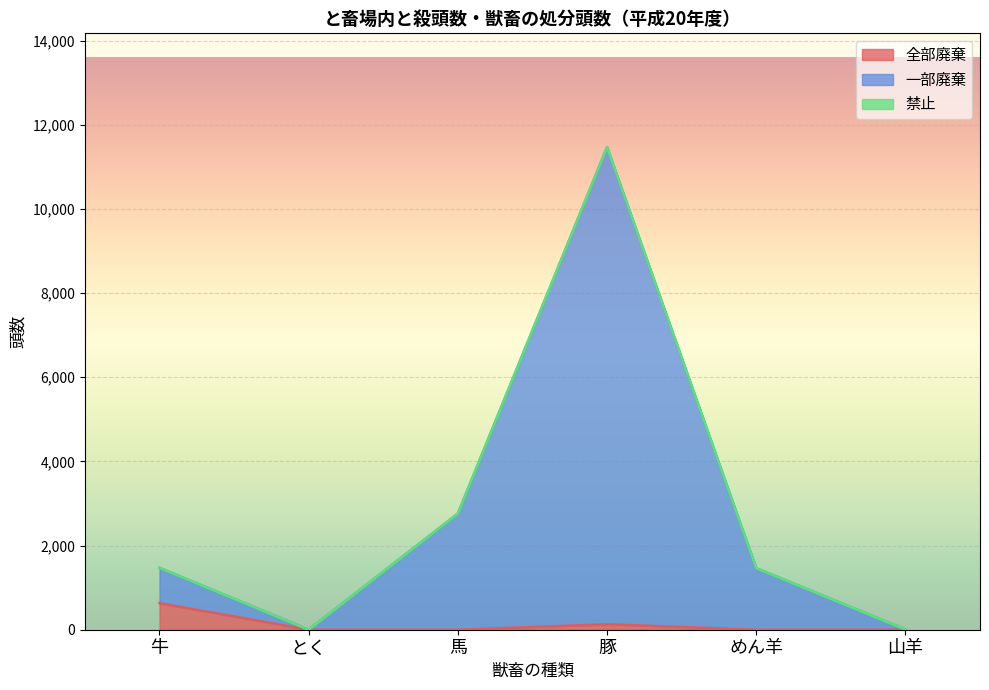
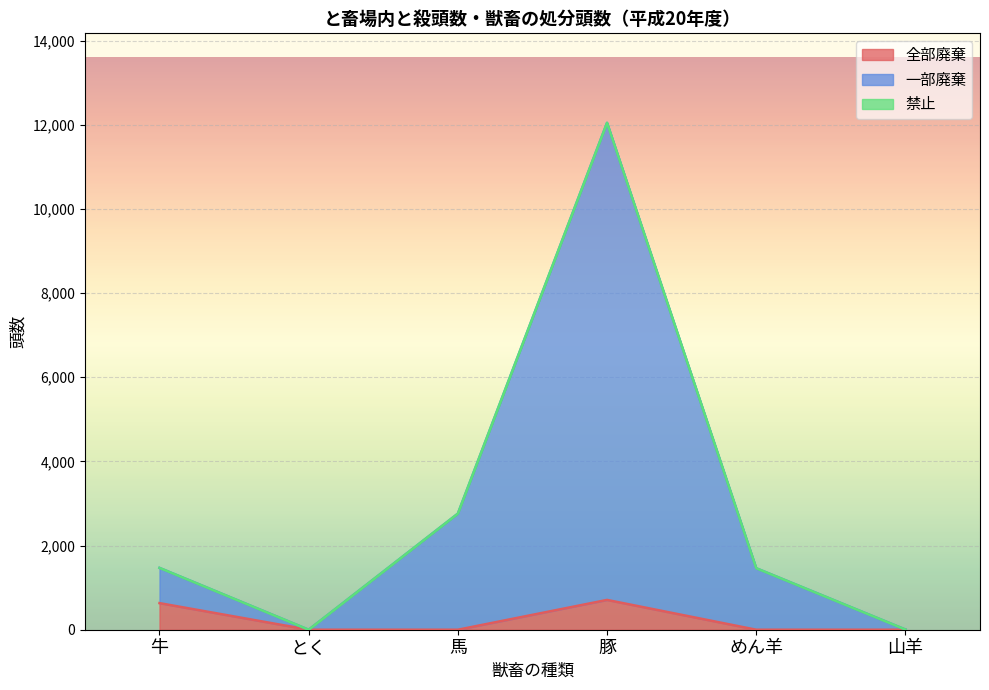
全部廃棄, 豚: 100 -> 700
